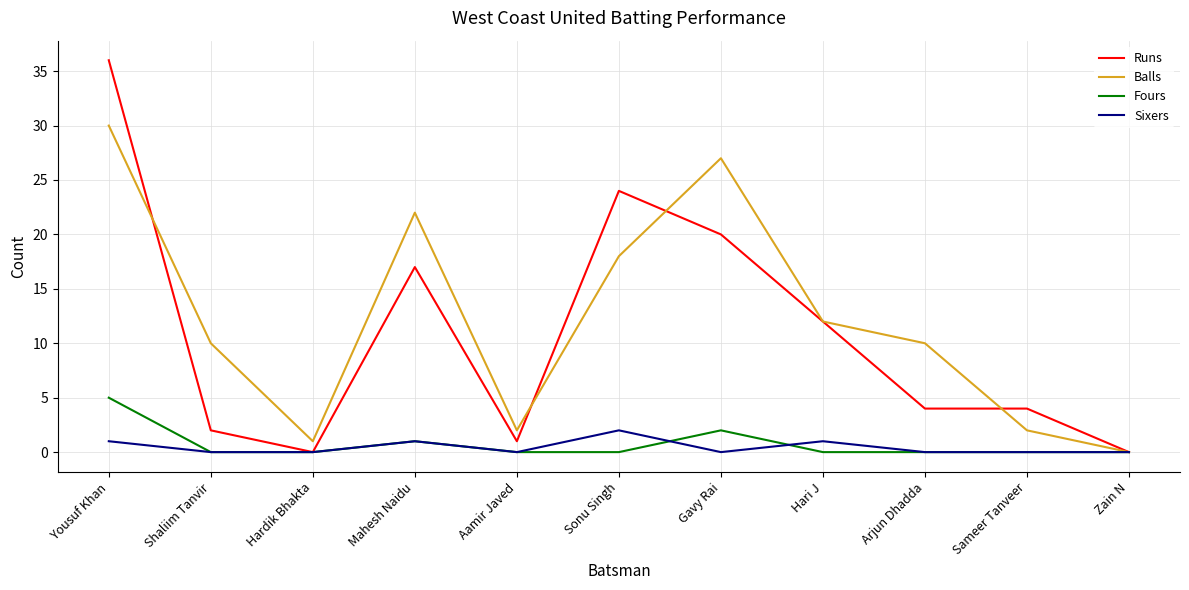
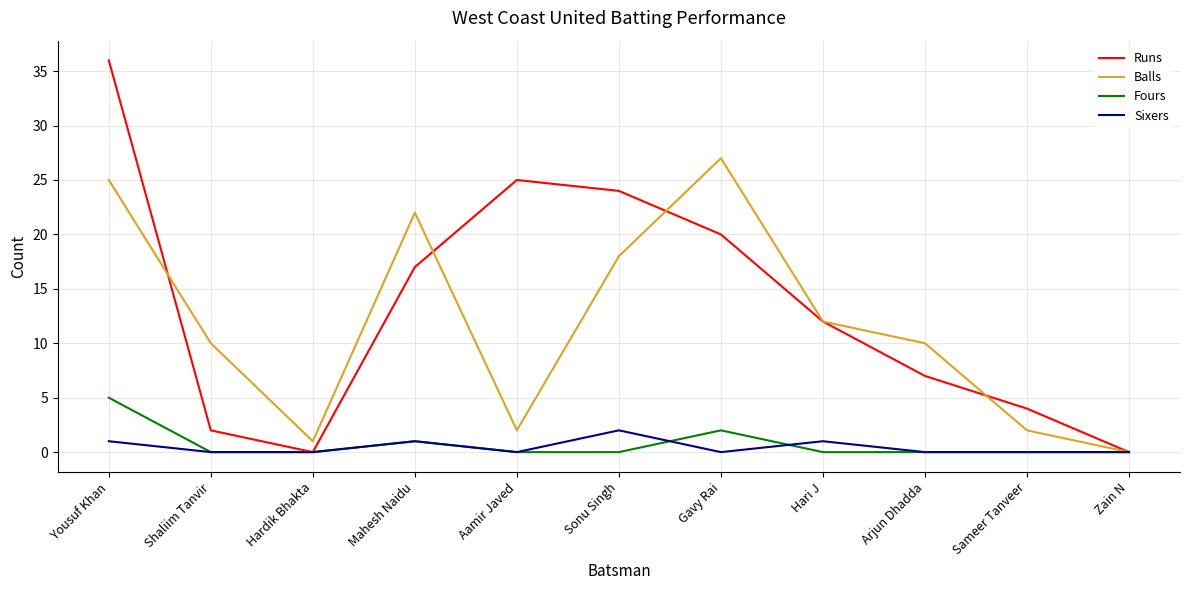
Balls, Yousuf Khan: 30 -> 25
Runs, Aamir Javed: 1 -> 25
Runs, Arjun Dhadda: 4 -> 7
